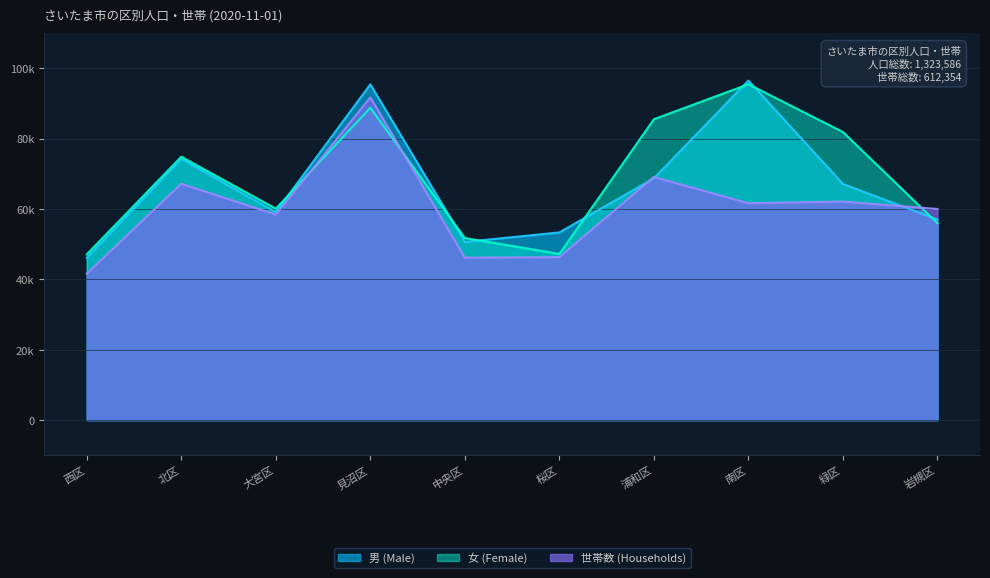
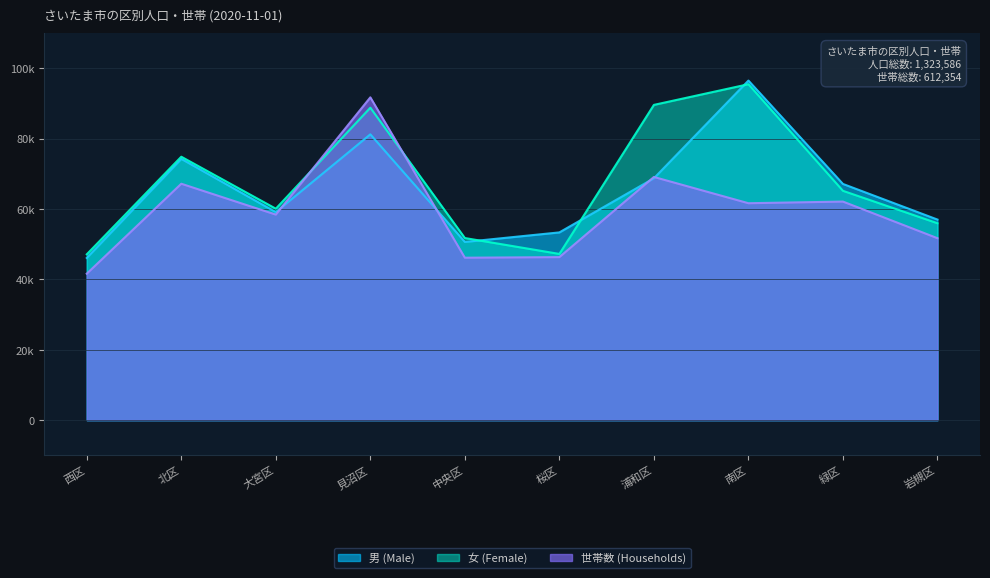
男 (Male), 見沼区: 95000 -> 81000
女 (Female), 浦和区: 86000 -> 90000
女 (Female), 緑区: 82000 -> 65000
世帯数 (Households), 岩槻区: 60000 -> 52000
